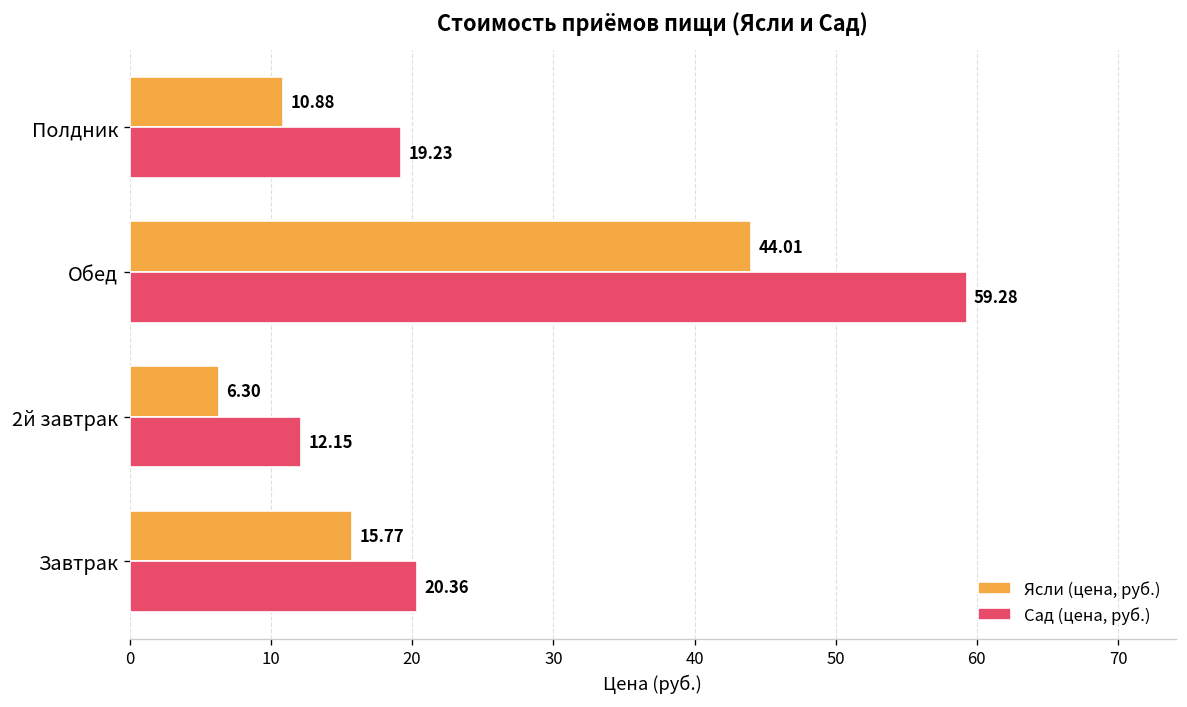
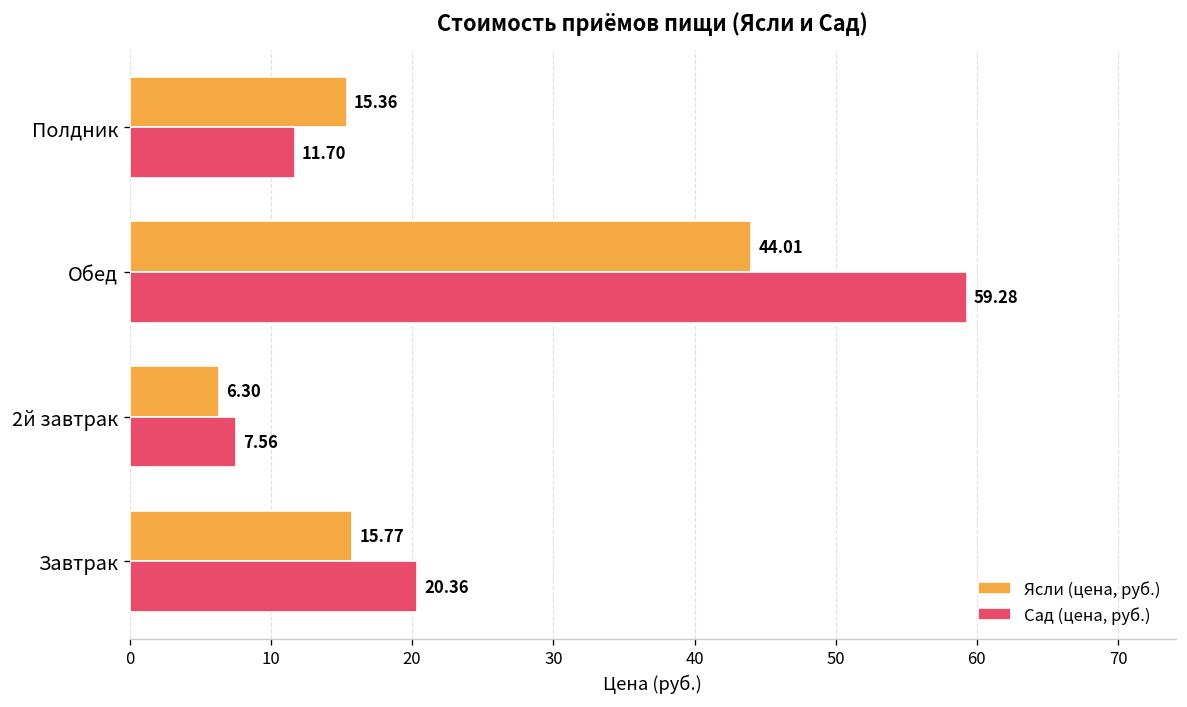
Ясли (цена, руб.), Полдник: 10.88 -> 15.36
Сад (цена, руб.), Полдник: 19.23 -> 11.70
Сад (цена, руб.), 2й завтрак: 12.15 -> 7.56
